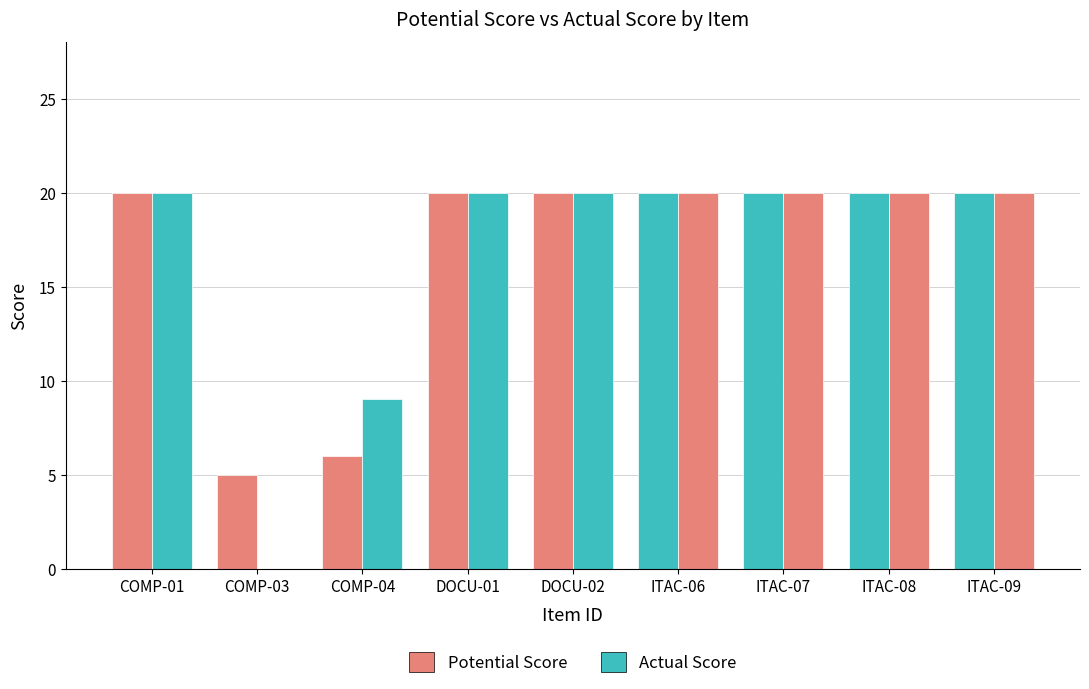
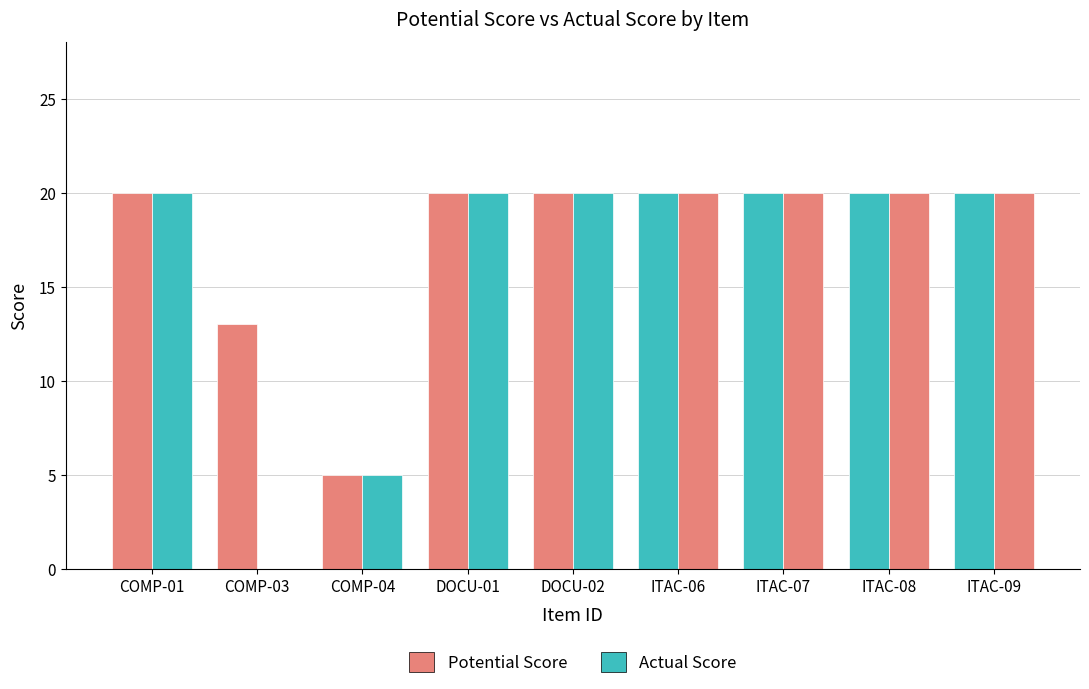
Potential Score, COMP-03: 5 -> 13
Potential Score, COMP-04: 6 -> 5
Actual Score, COMP-04: 9 -> 5
